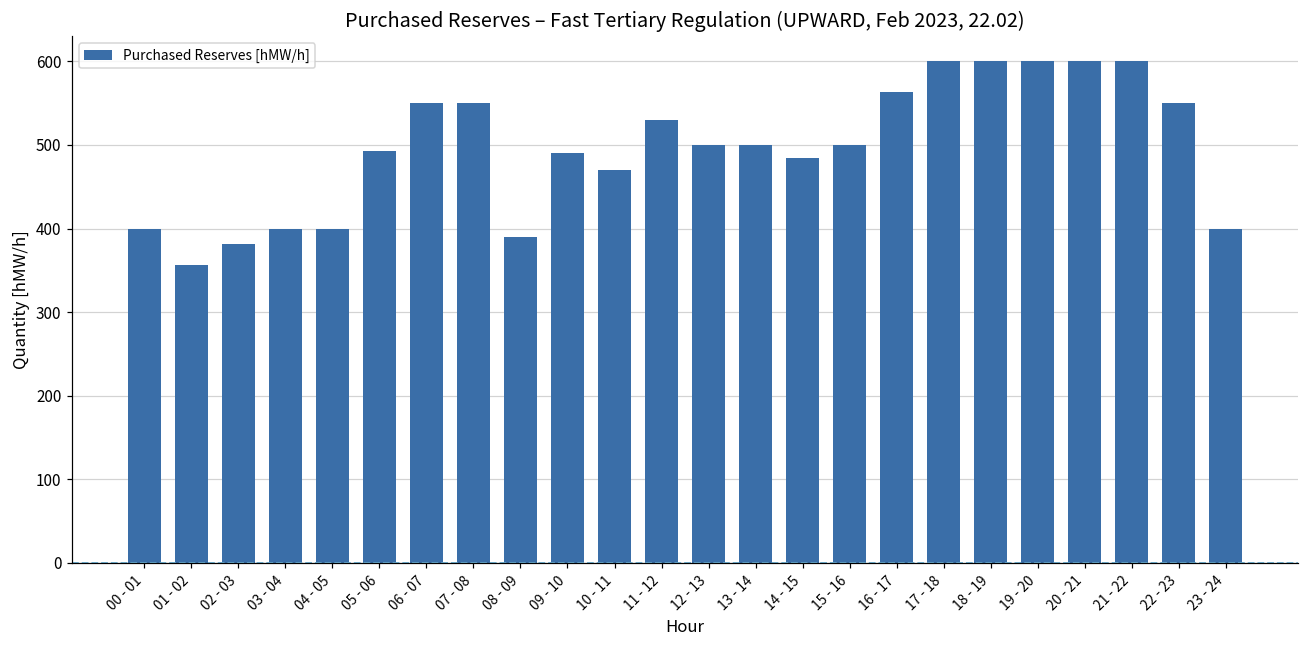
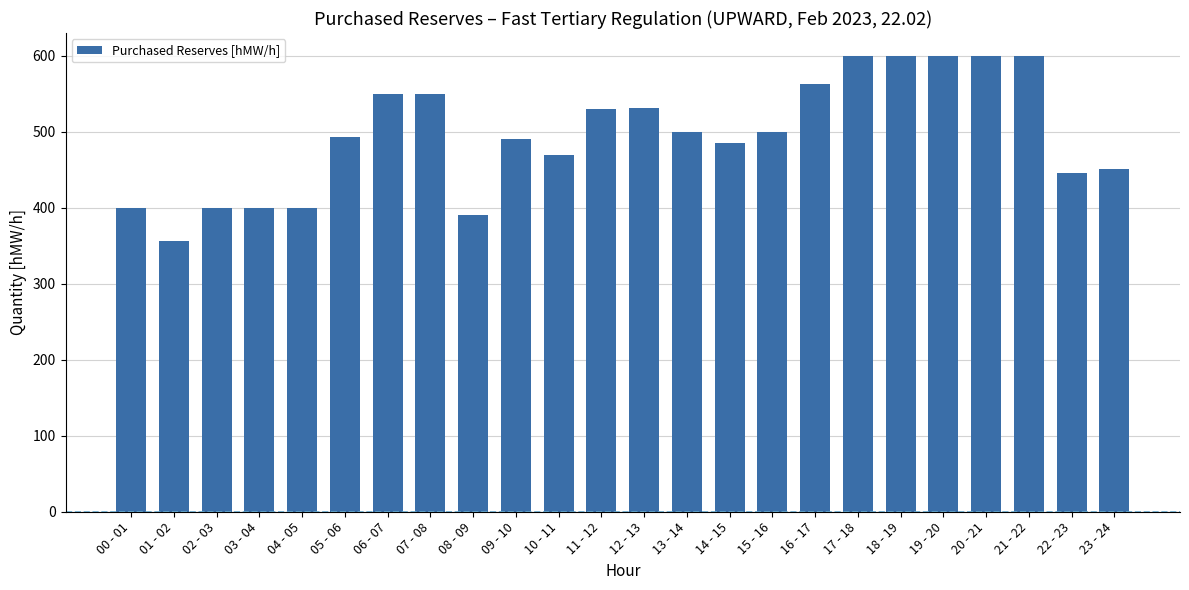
02 - 03: 380 -> 400
12 - 13: 500 -> 530
22 - 23: 550 -> 450
23 - 24: 400 -> 450
